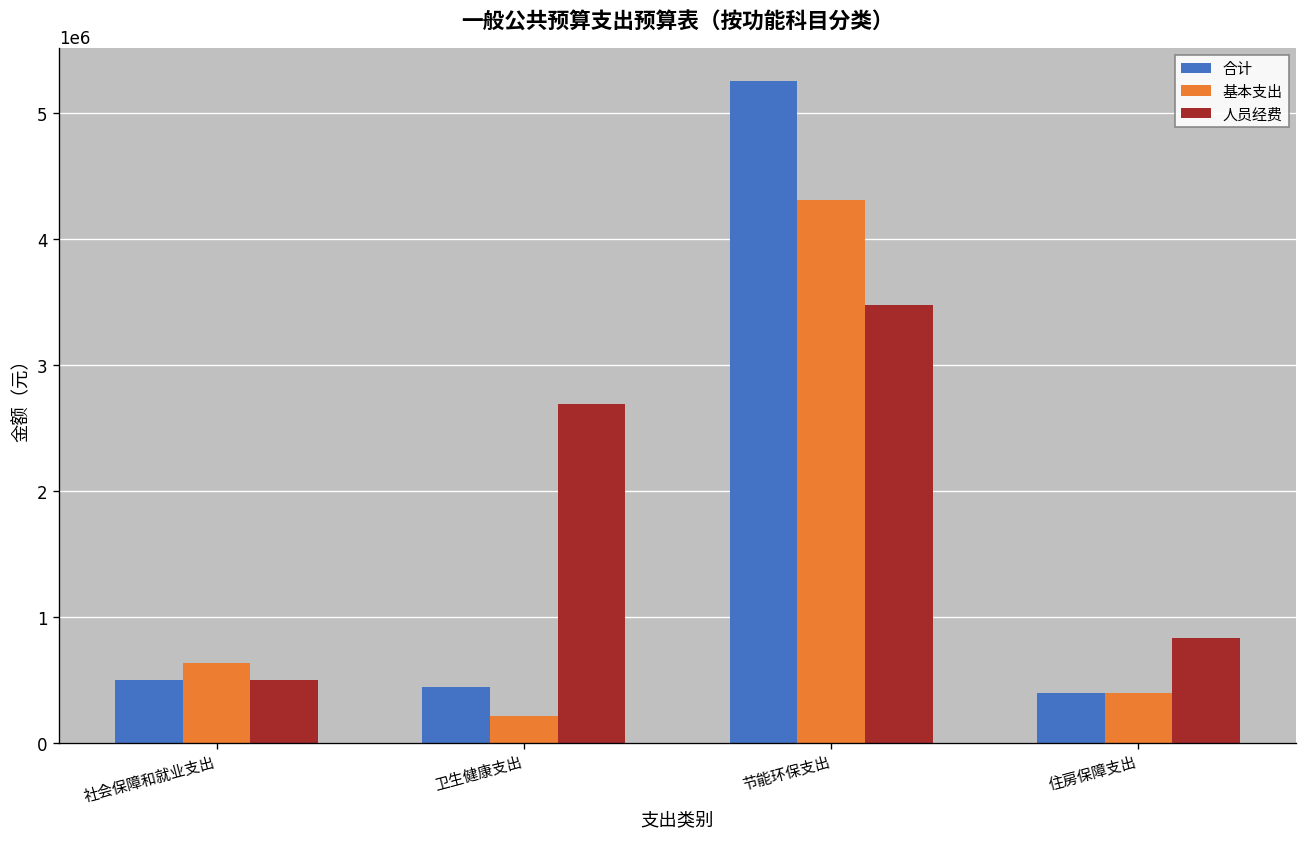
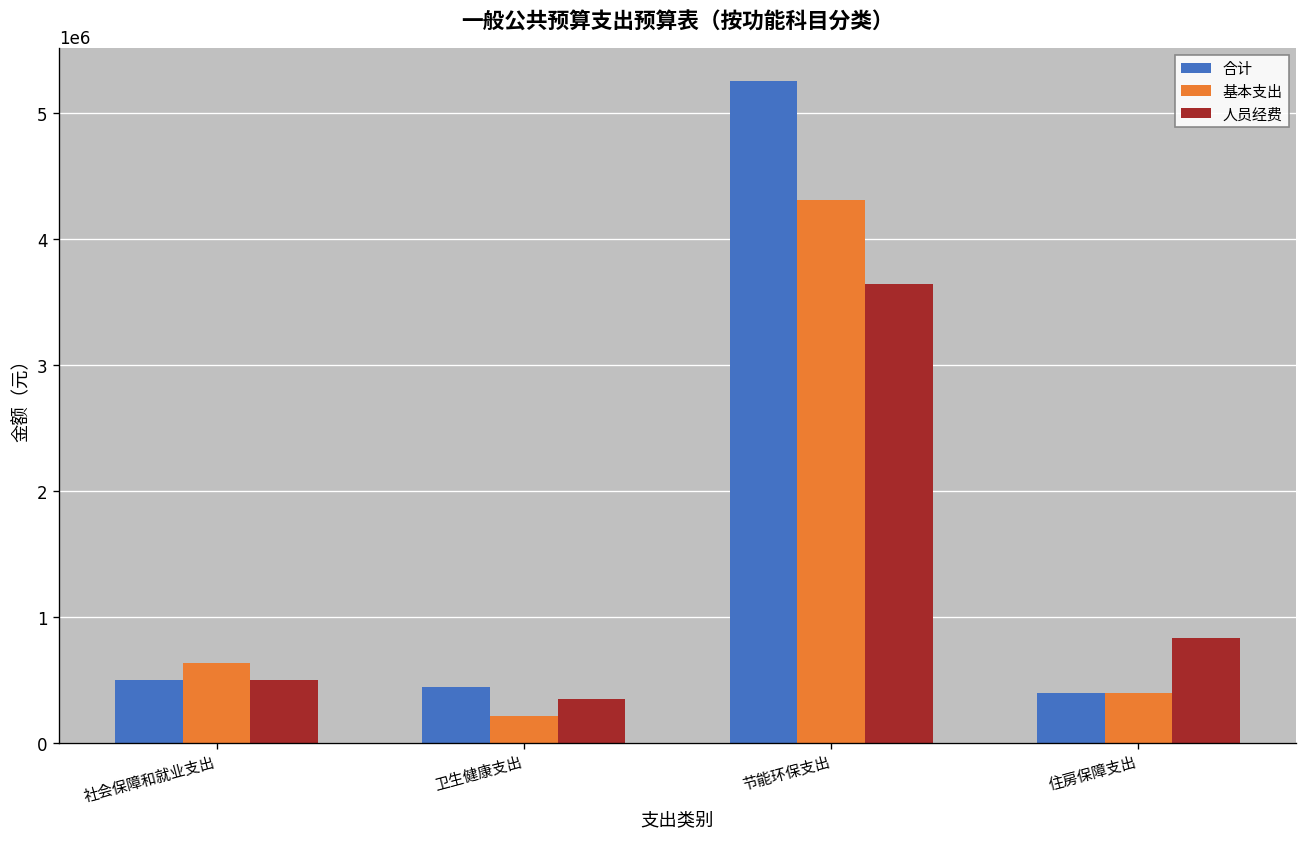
人员经费, 卫生健康支出: 2690000 -> 340000
人员经费, 节能环保支出: 3470000 -> 3640000
